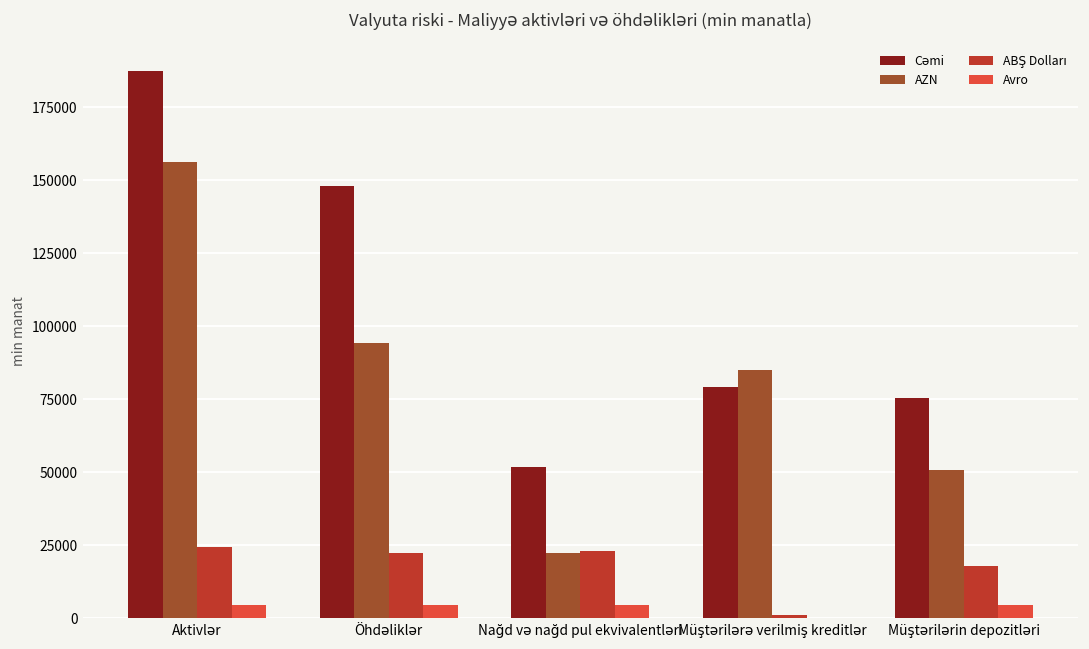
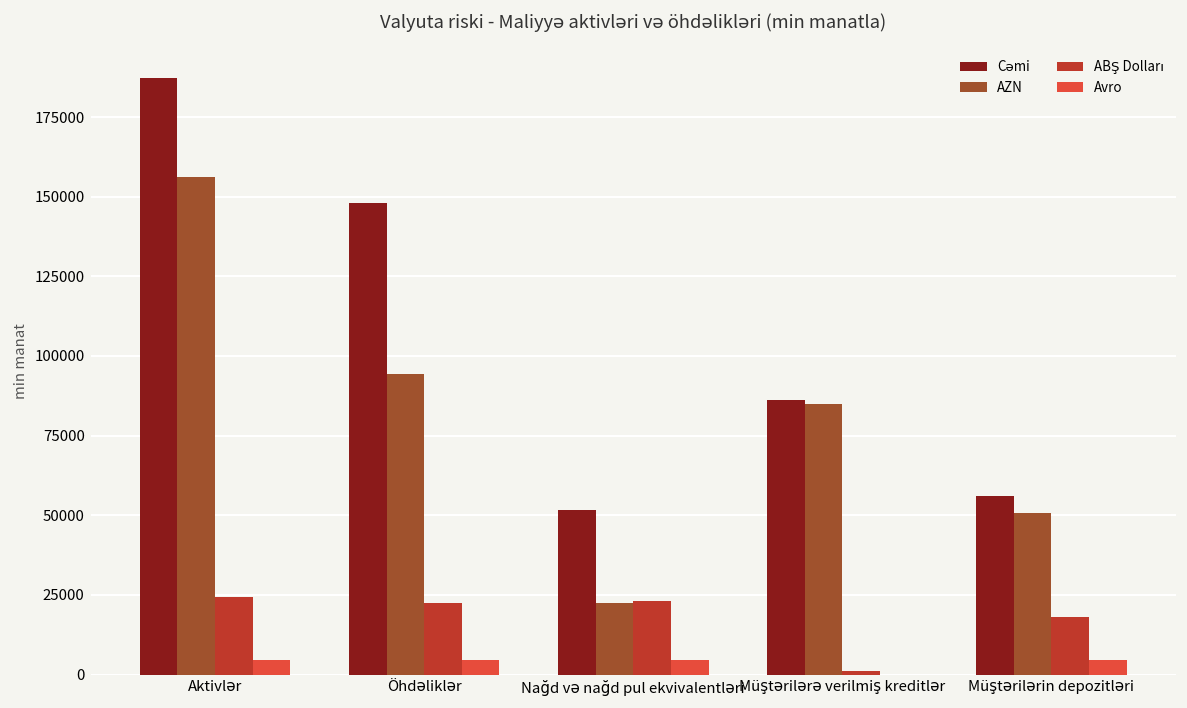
Cəmi, Müştərilərə verilmiş kreditlər: 79000 -> 86000
Cəmi, Müştərilərin depozitləri: 75000 -> 56000
